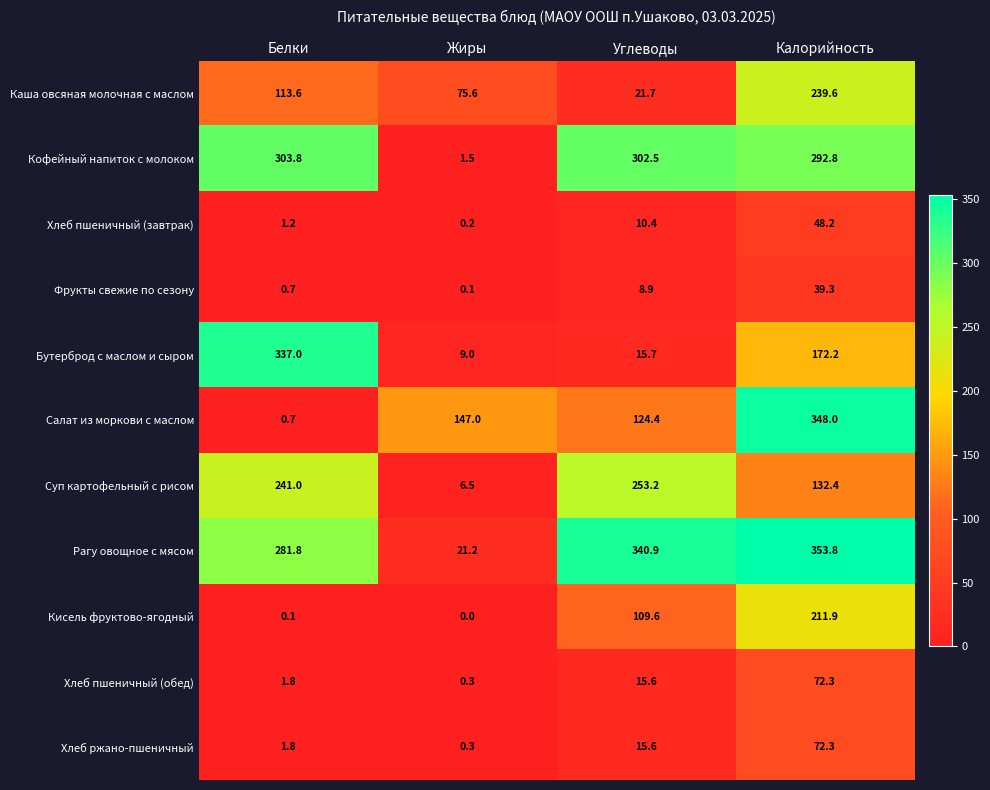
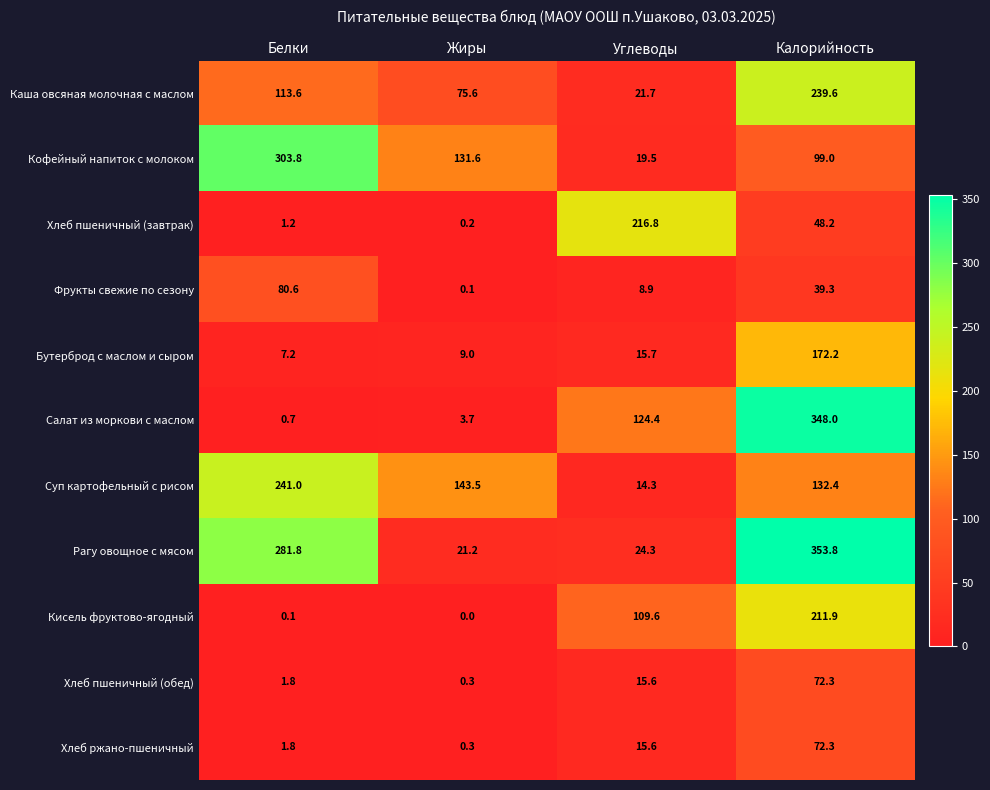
Кофейный напиток с молоком, Жиры: 1.5 -> 131.6
Кофейный напиток с молоком, Углеводы: 302.5 -> 19.5
Кофейный напиток с молоком, Калорийность: 292.8 -> 99.0
Хлеб пшеничный (завтрак), Углеводы: 10.4 -> 216.8
Фрукты свежие по сезону, Белки: 0.7 -> 80.6
Бутерброд с маслом и сыром, Белки: 337.0 -> 7.2
Салат из моркови с маслом, Жиры: 147.0 -> 3.7
Суп картофельный с рисом, Жиры: 6.5 -> 143.5
Суп картофельный с рисом, Углеводы: 253.2 -> 14.3
Рагу овощное с мясом, Углеводы: 340.9 -> 24.3
